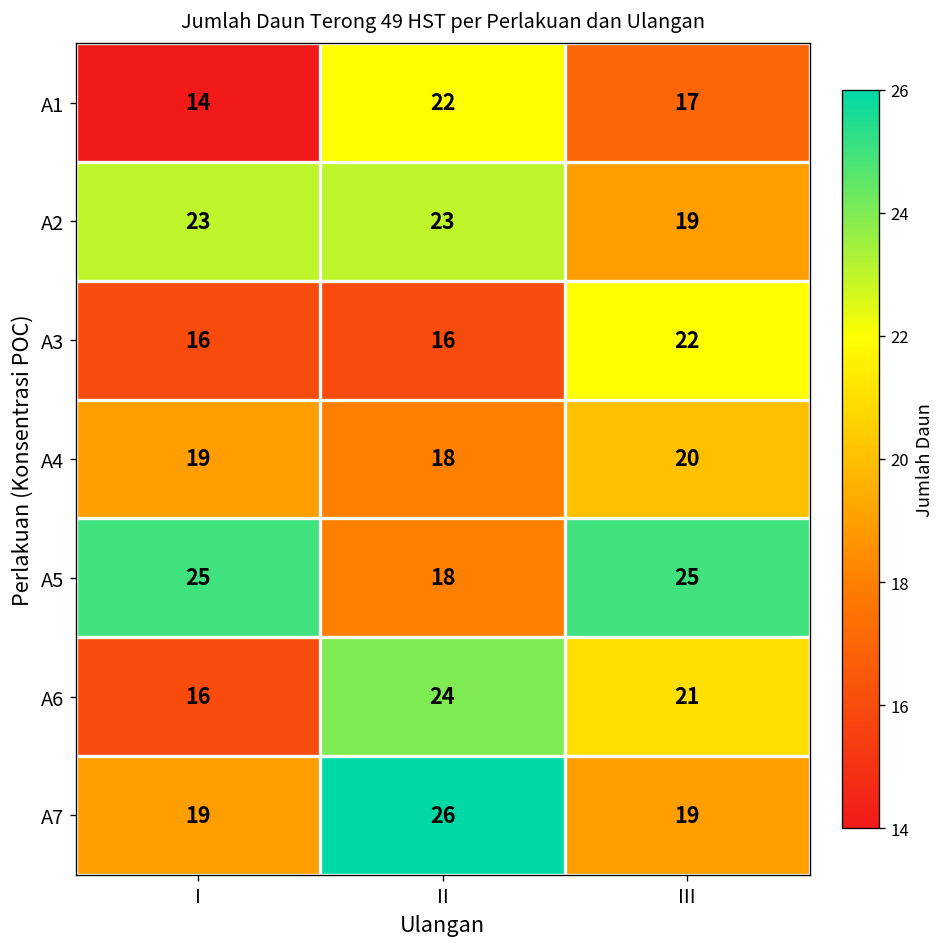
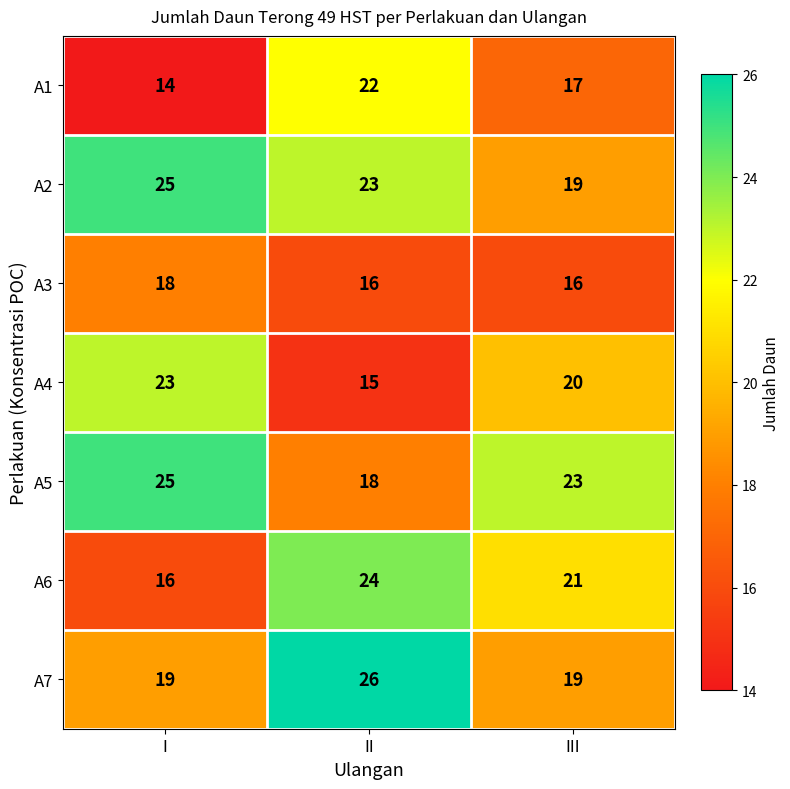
A2, I: 23 -> 25
A3, I: 16 -> 18
A3, III: 22 -> 16
A4, I: 19 -> 23
A4, II: 18 -> 15
A5, III: 25 -> 23
